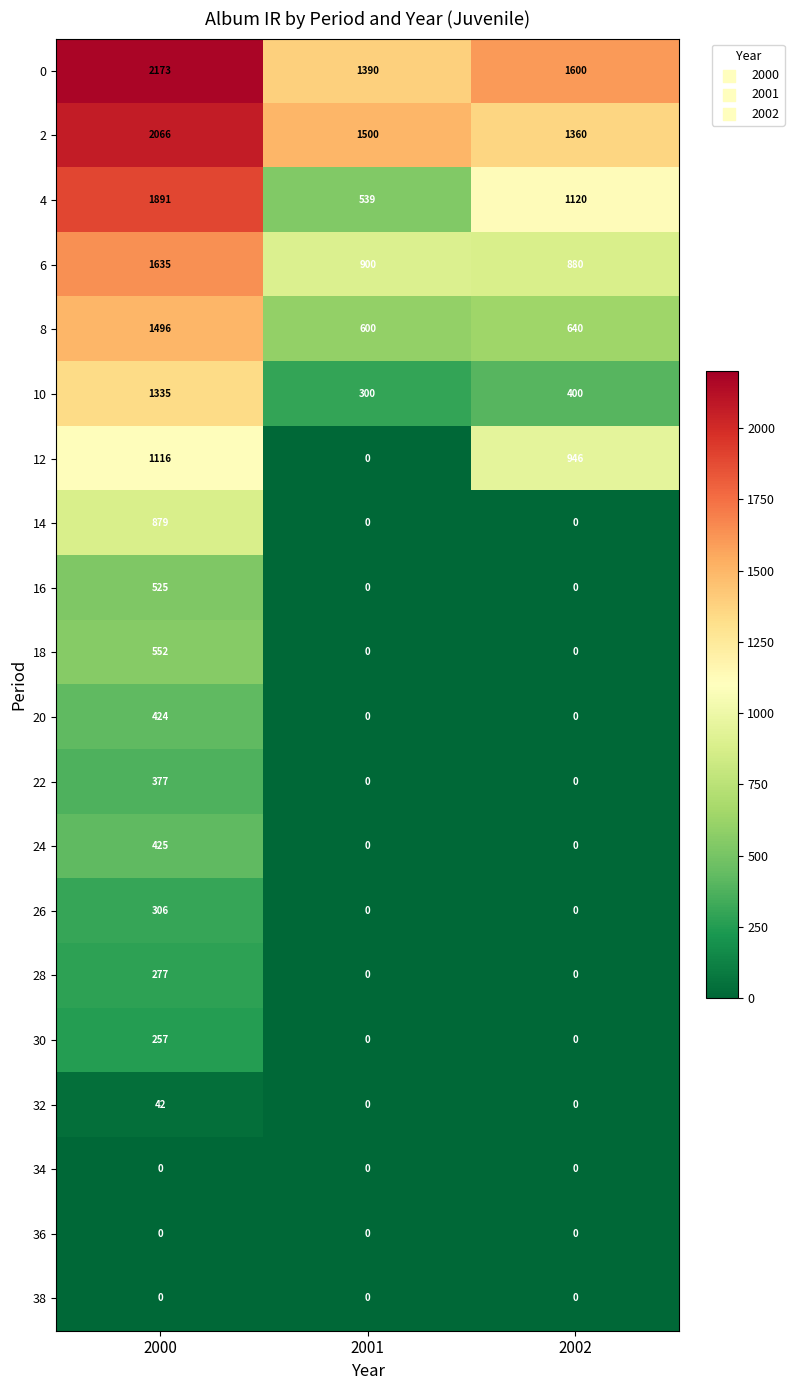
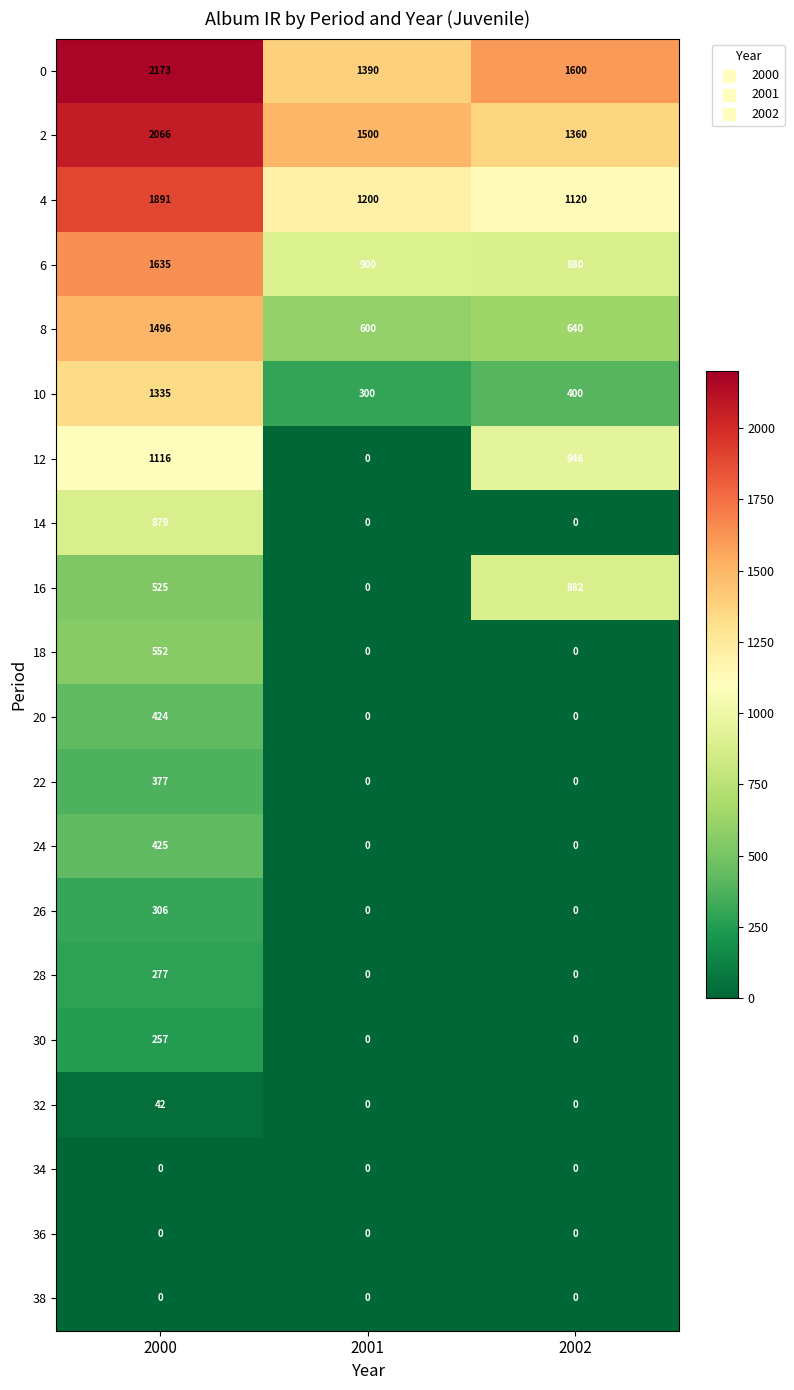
4, 2001: 539 -> 1200
16, 2002: 0 -> 882
